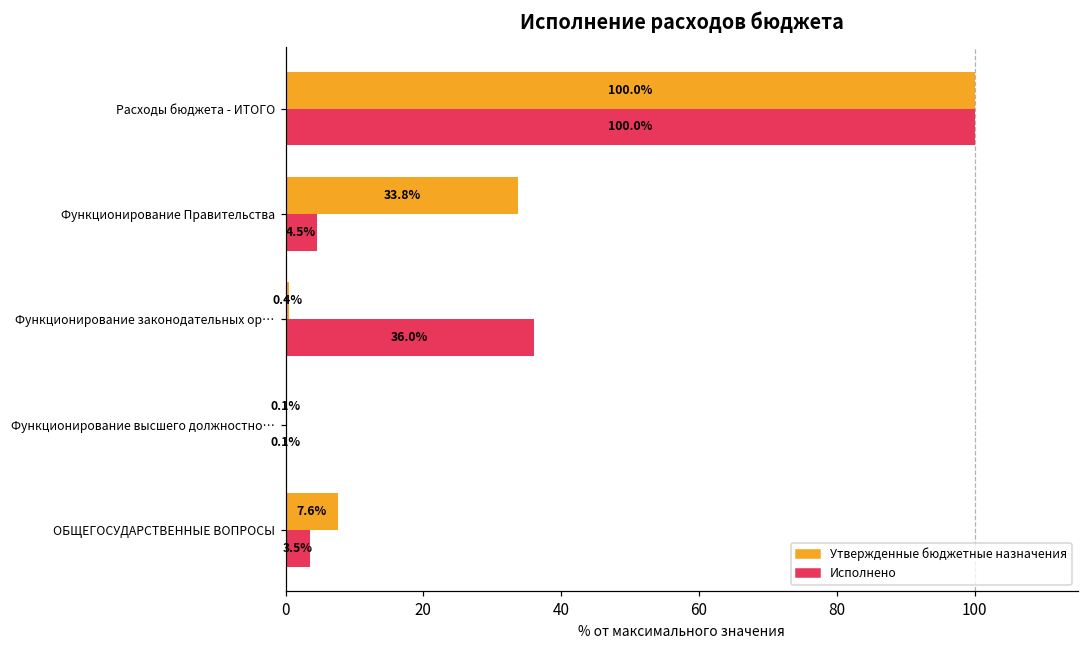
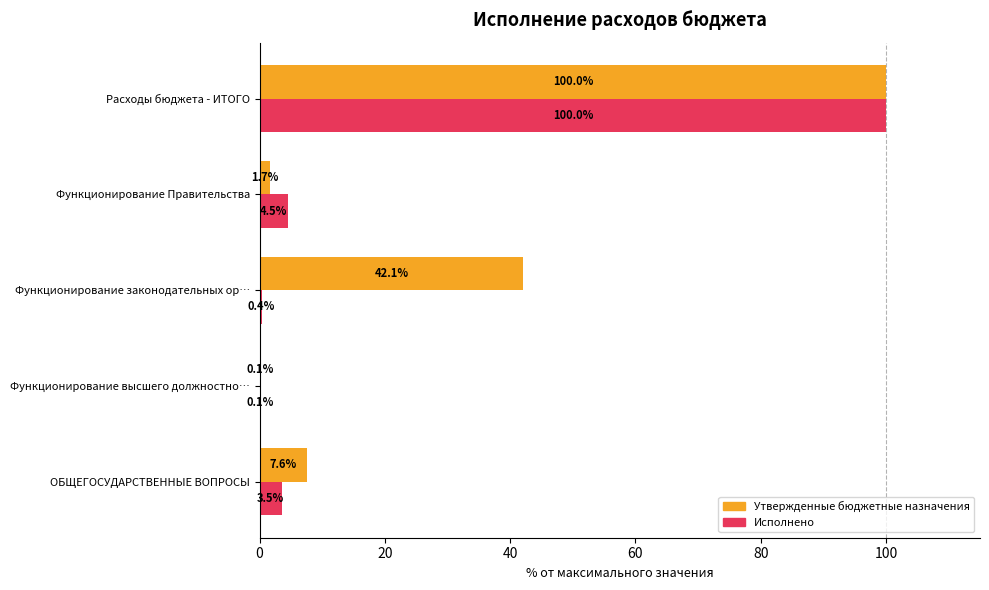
Утвержденные бюджетные назначения, Функционирование Правительства: 33.8% -> 1.7%
Утвержденные бюджетные назначения, Функционирование законодательных ор…: 0.4% -> 42.1%
Исполнено, Функционирование законодательных ор…: 36.0% -> 0.4%
